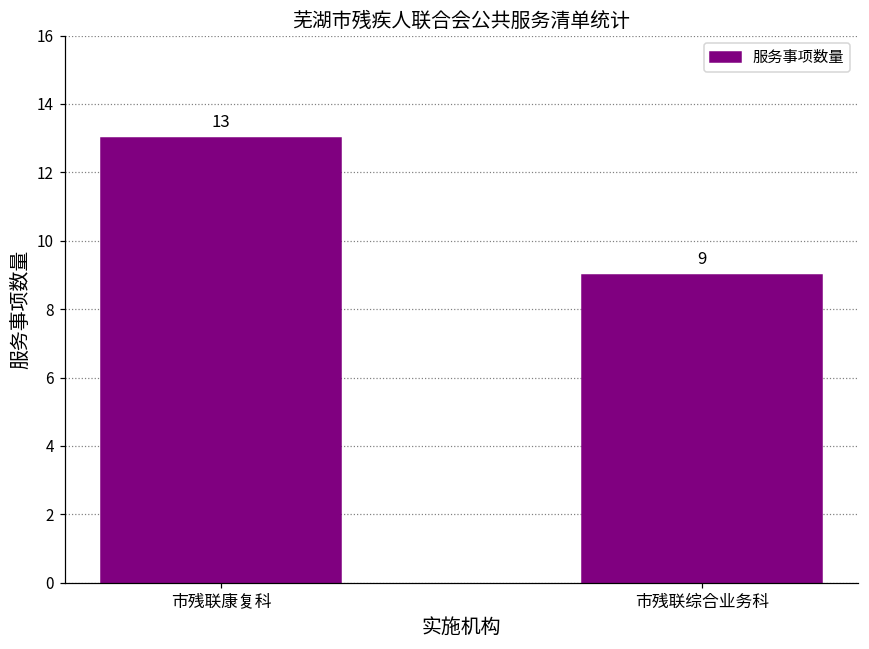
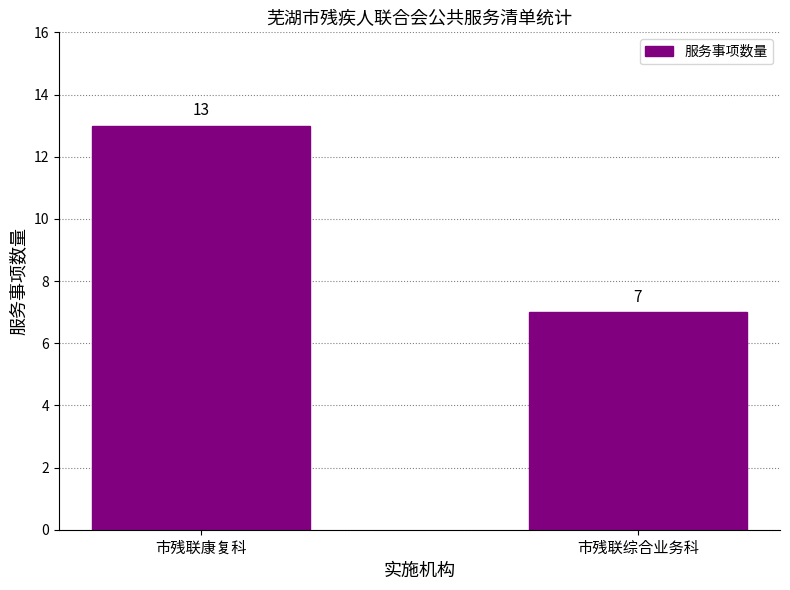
市残联综合业务科: 9 -> 7
